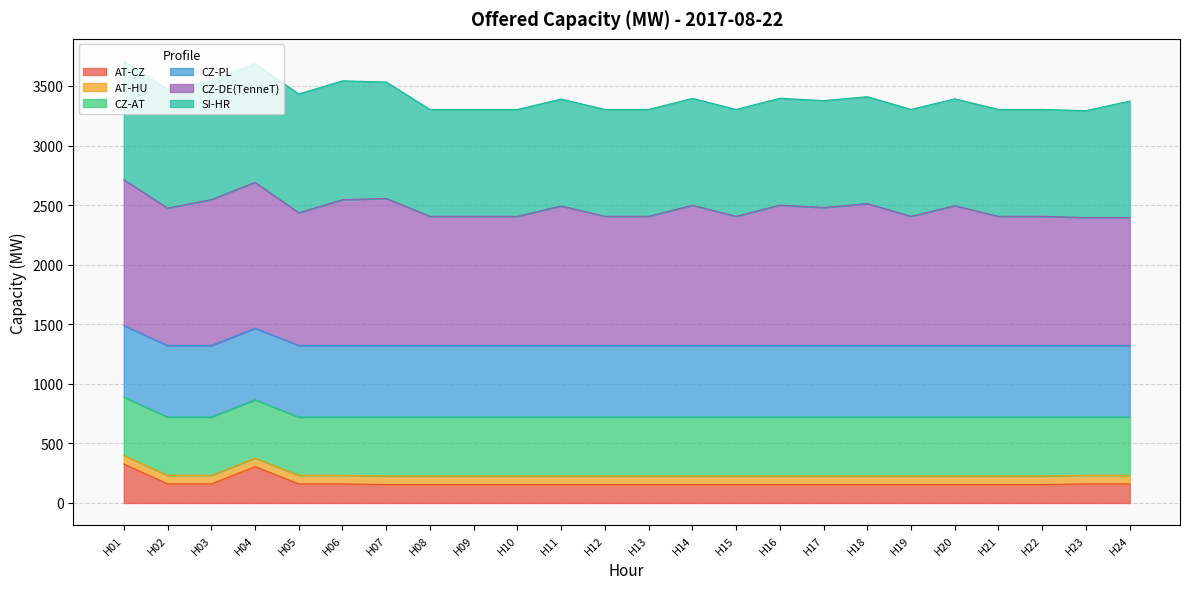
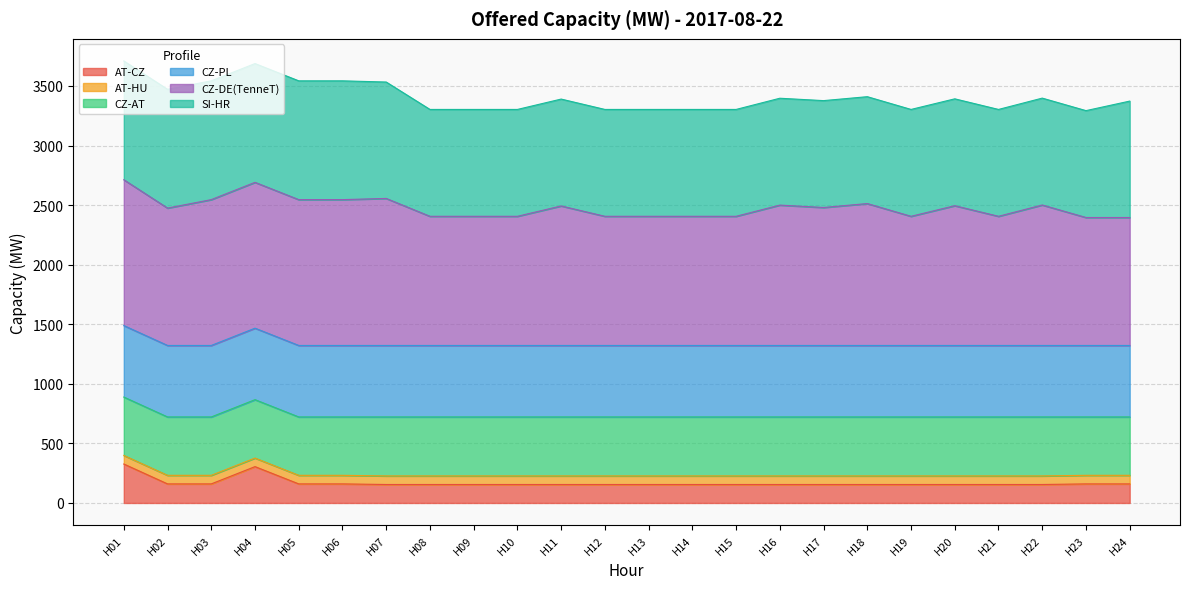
CZ-DE(TenneT), H05: 2440 -> 2550
CZ-DE(TenneT), H14: 2500 -> 2410
CZ-DE(TenneT), H22: 2410 -> 2500
